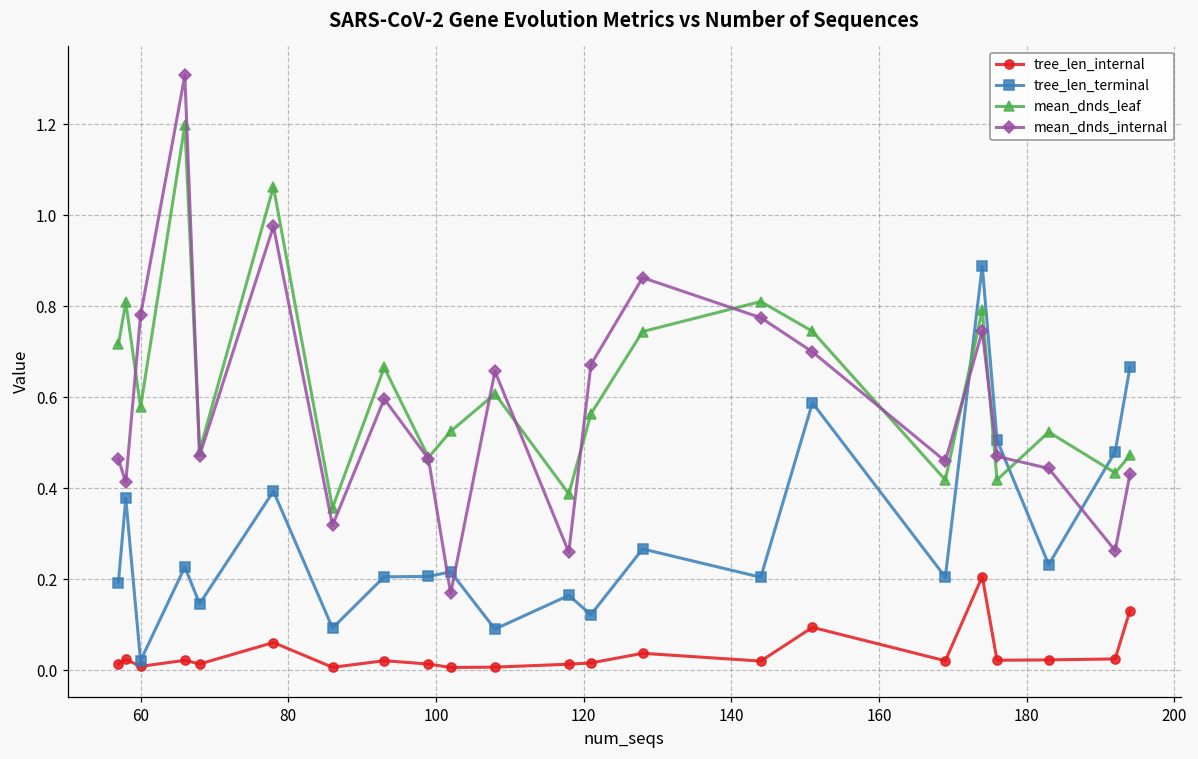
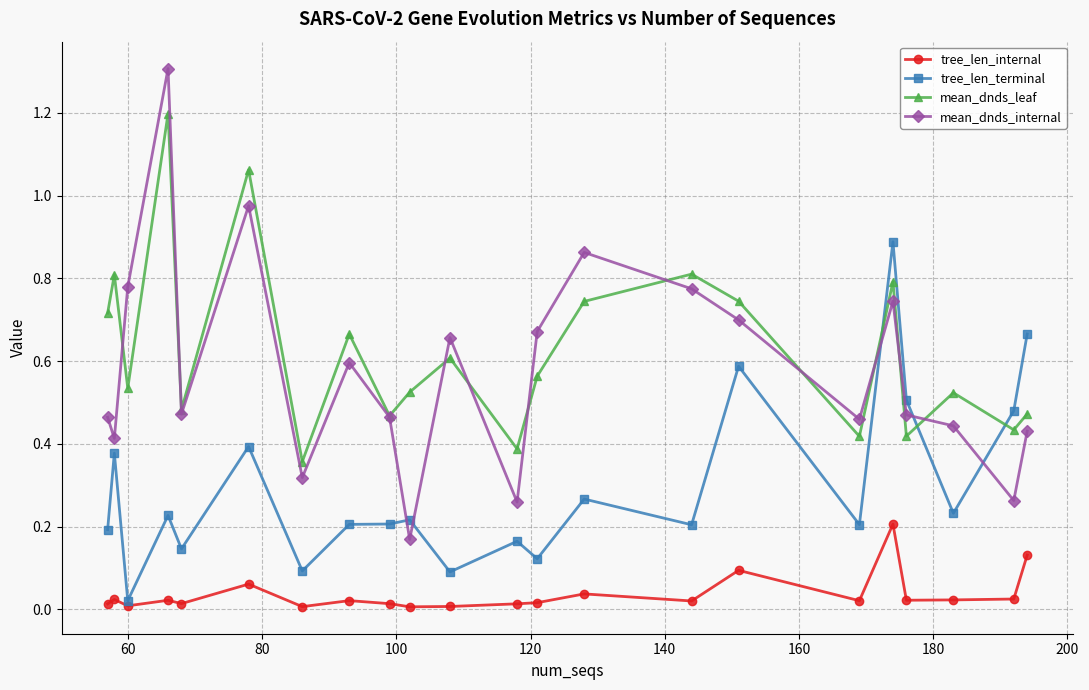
mean_dnds_leaf, 60: 0.58 -> 0.53
